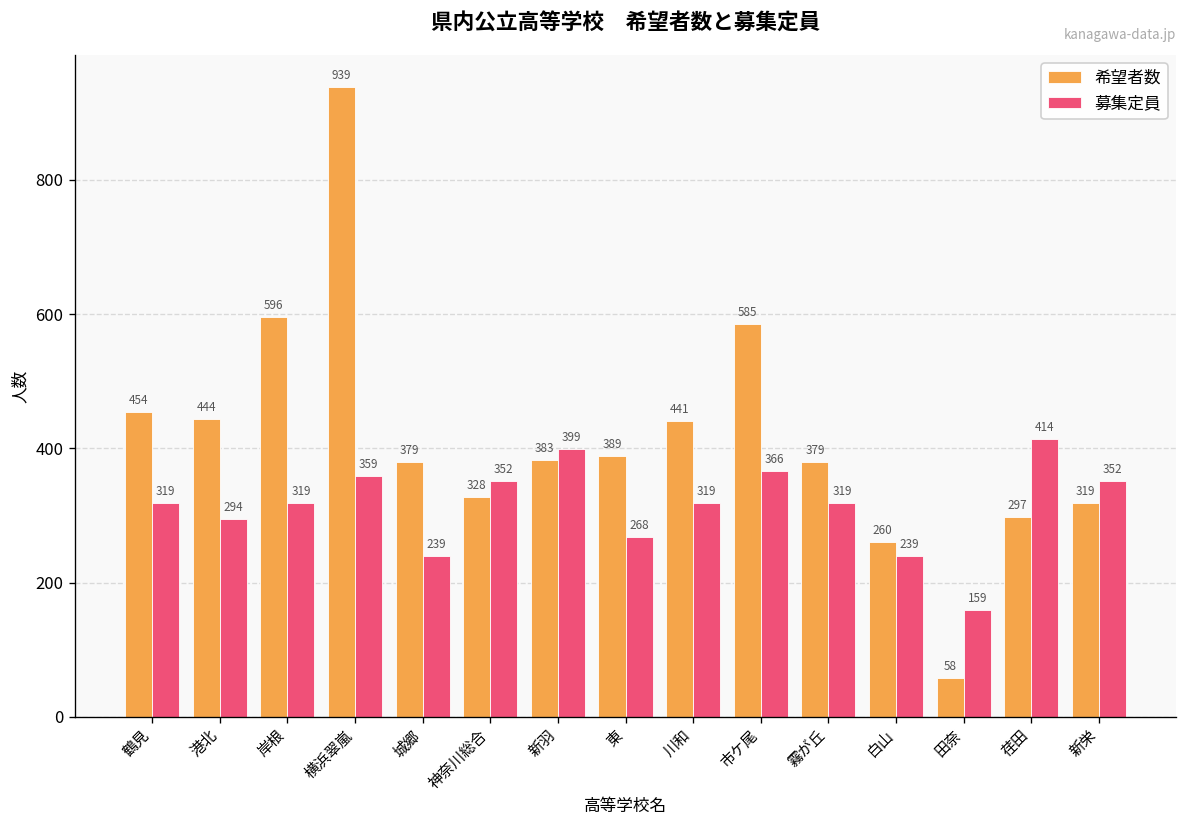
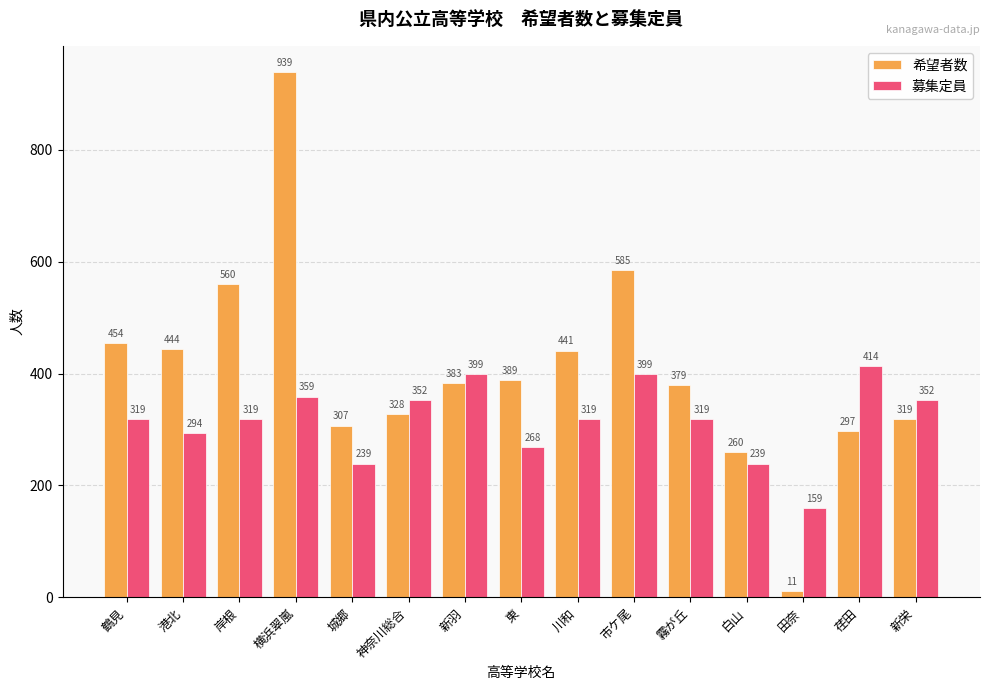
希望者数, 岸根: 596 -> 560
希望者数, 城郷: 379 -> 307
募集定員, 市ケ尾: 366 -> 399
希望者数, 田奈: 58 -> 11
